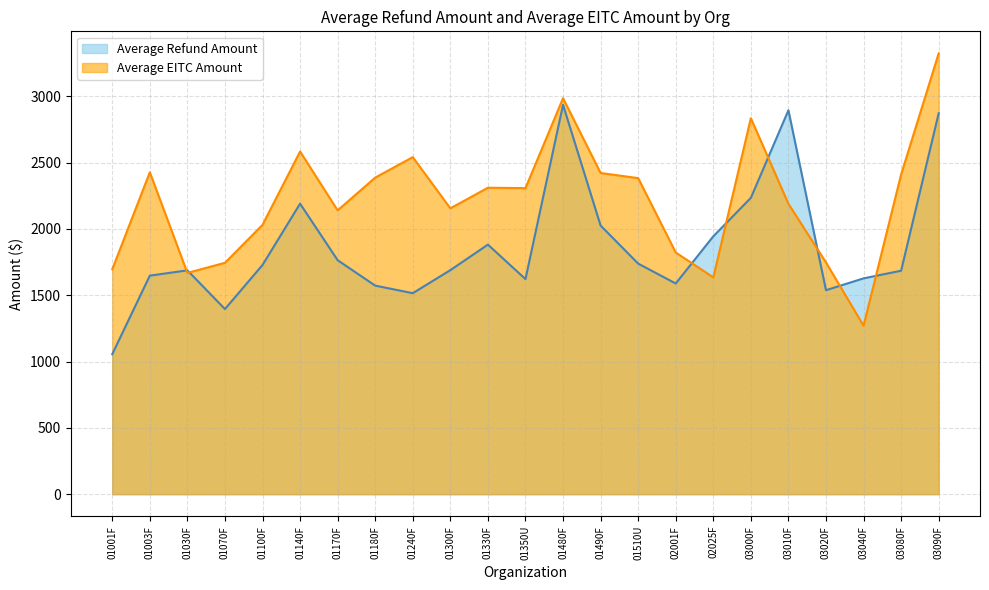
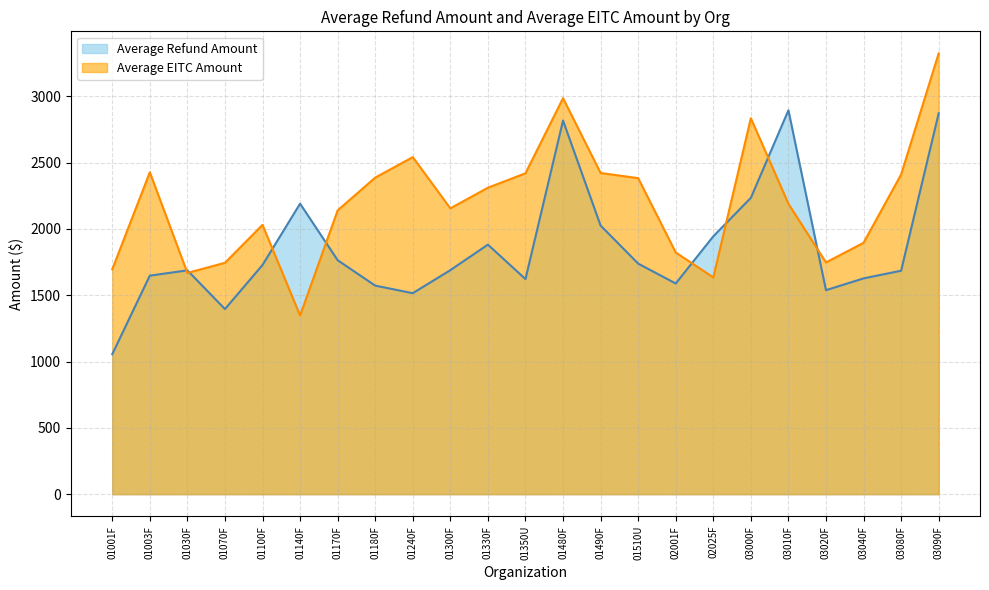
Average EITC Amount, 01140F: 2580 -> 1350
Average EITC Amount, 01350U: 2310 -> 2420
Average Refund Amount, 01480F: 2940 -> 2820
Average EITC Amount, 03040F: 1270 -> 1890
